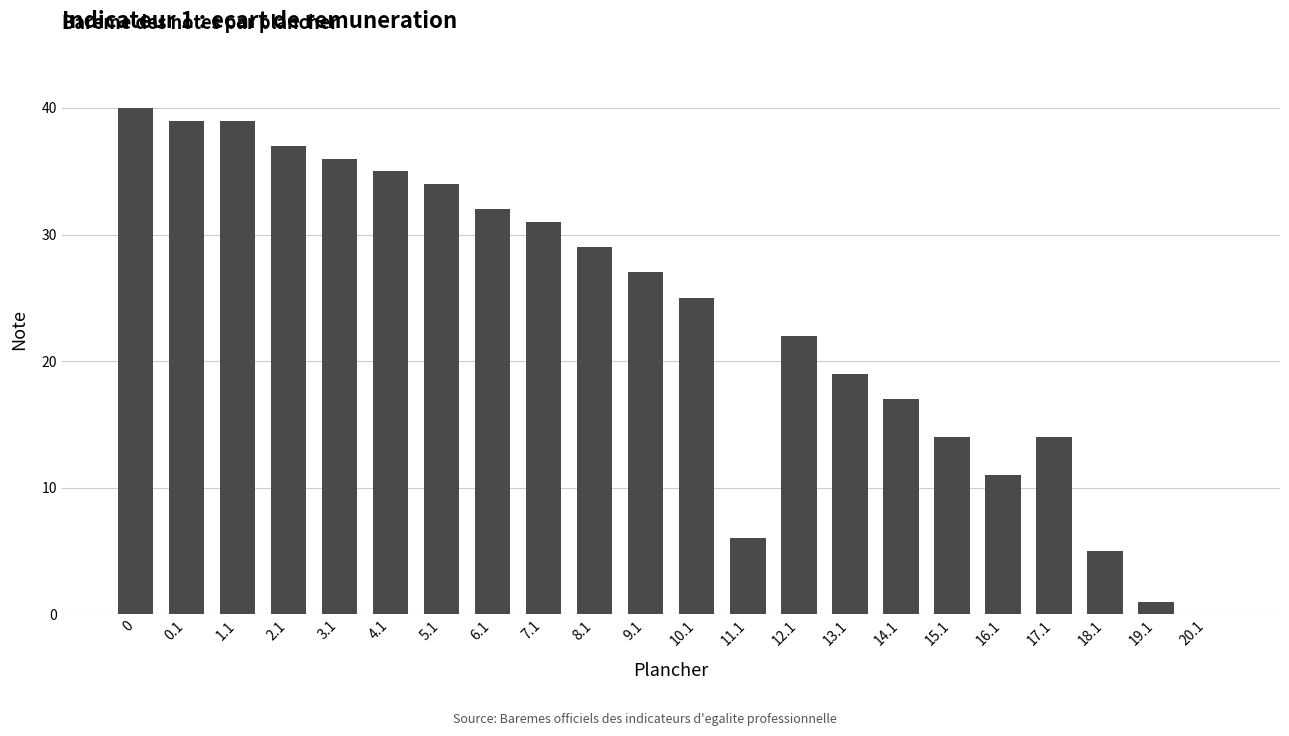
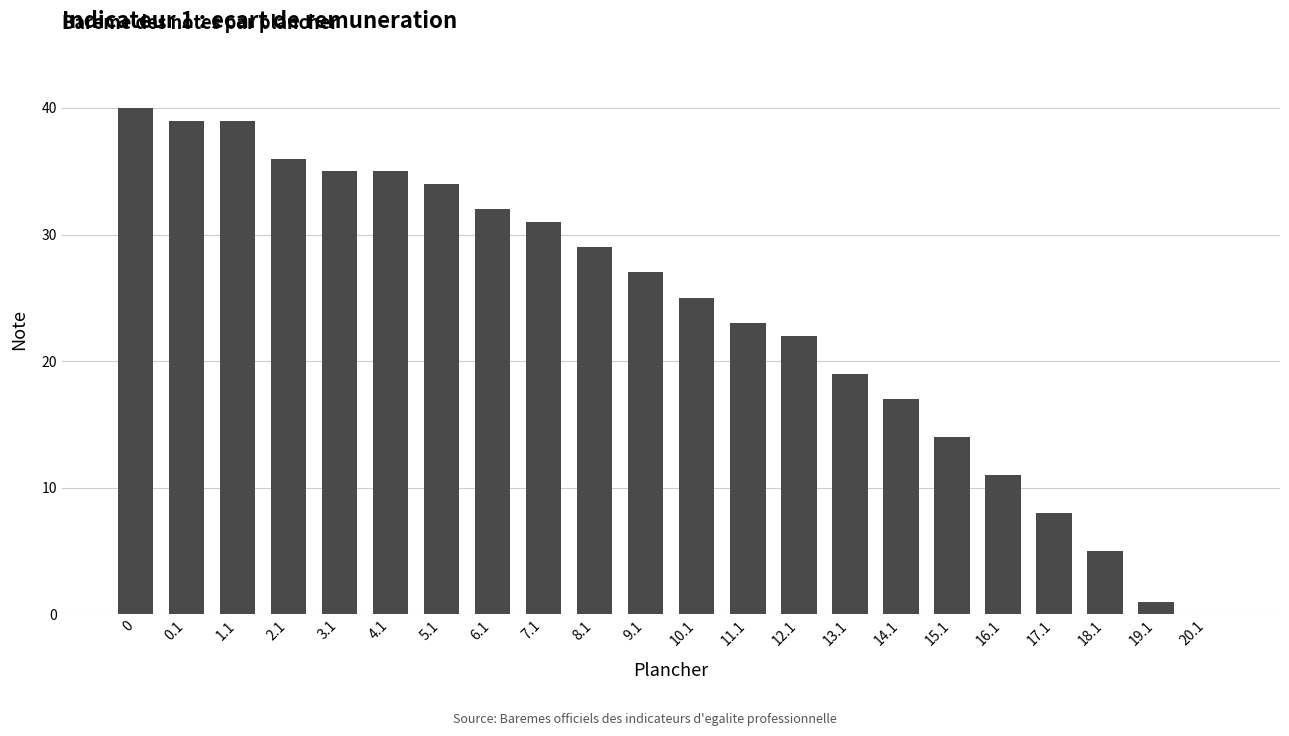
2.1: 37 -> 36
3.1: 36 -> 35
11.1: 6 -> 23
17.1: 14 -> 8
